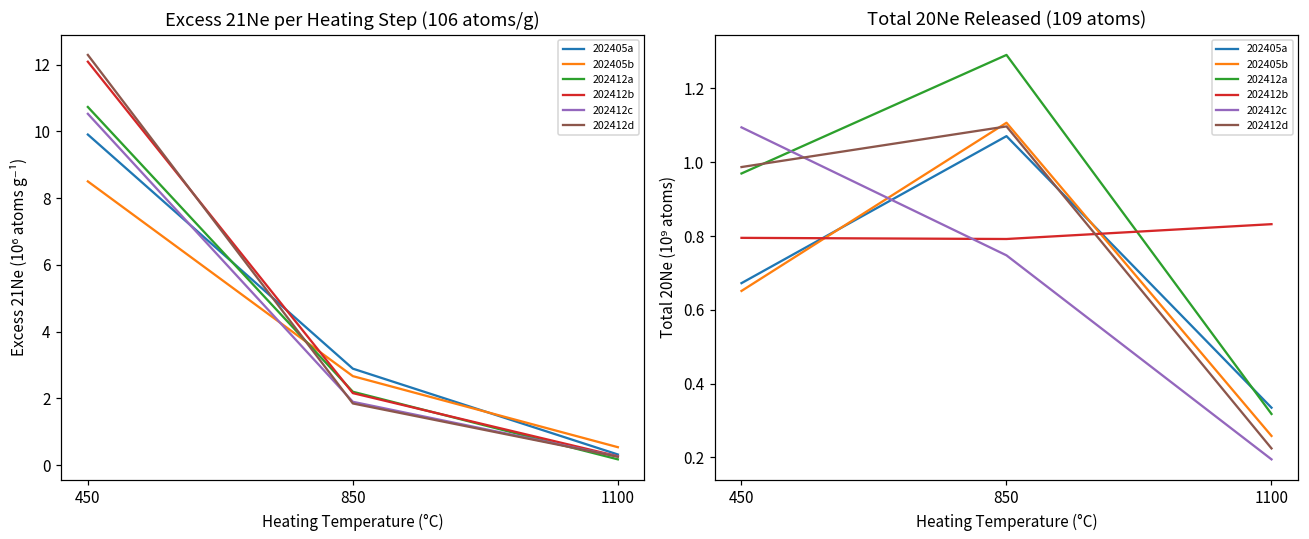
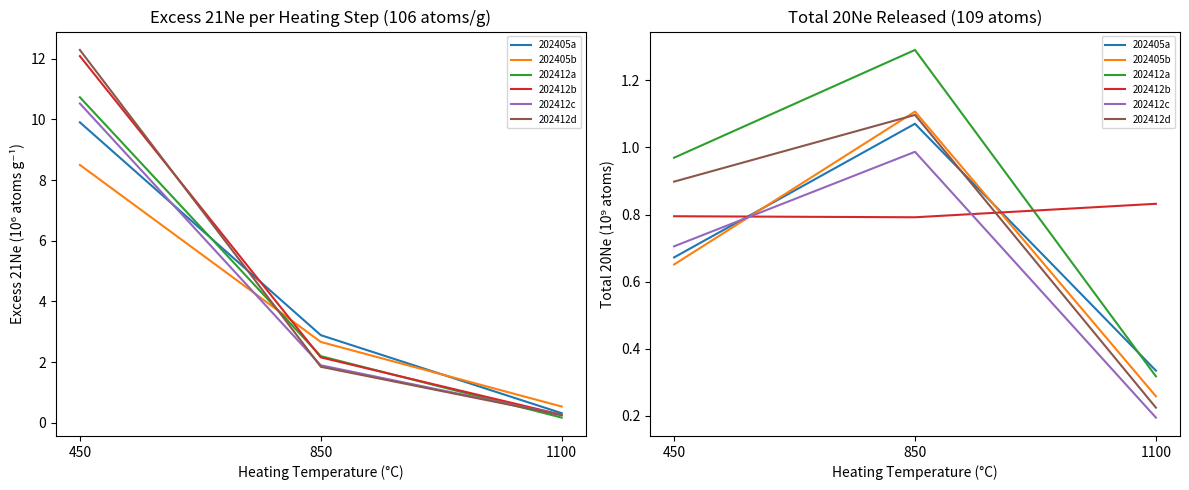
Total 20Ne Released (109 atoms), 202412c, 450: 1.09 -> 0.71
Total 20Ne Released (109 atoms), 202412d, 450: 0.99 -> 0.90
Total 20Ne Released (109 atoms), 202412c, 850: 0.75 -> 0.99
